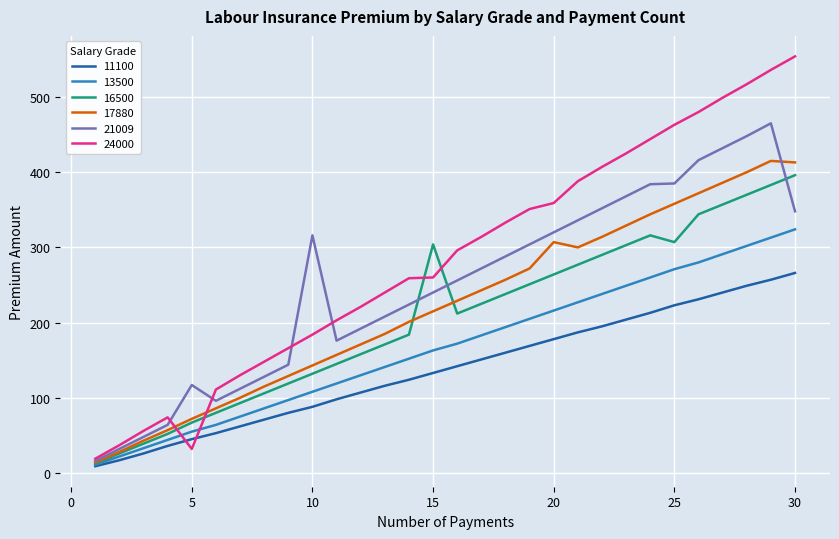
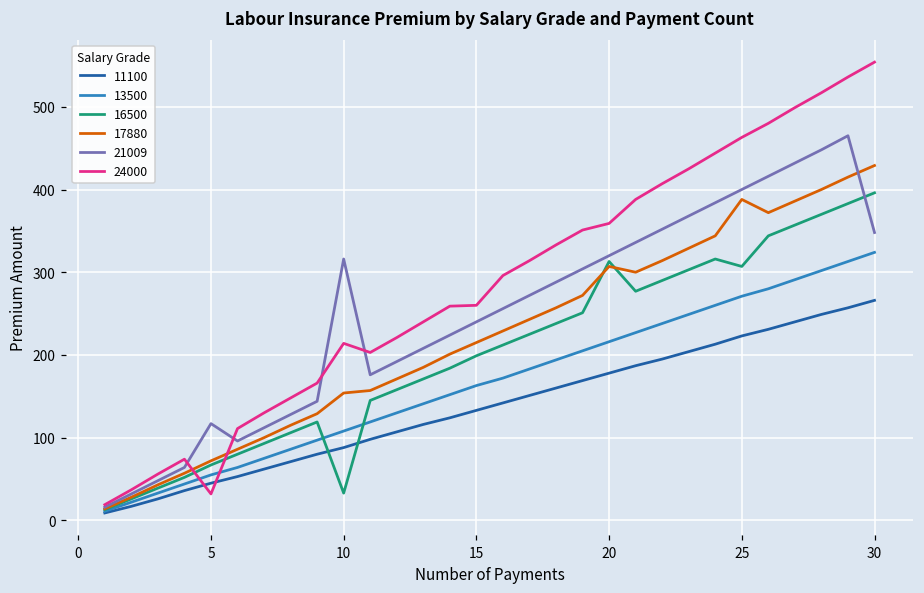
16500, 10: 130 -> 30
17880, 10: 140 -> 150
24000, 10: 180 -> 210
16500, 15: 300 -> 200
16500, 20: 260 -> 310
17880, 25: 360 -> 390
21009, 25: 390 -> 400
17880, 30: 410 -> 430
